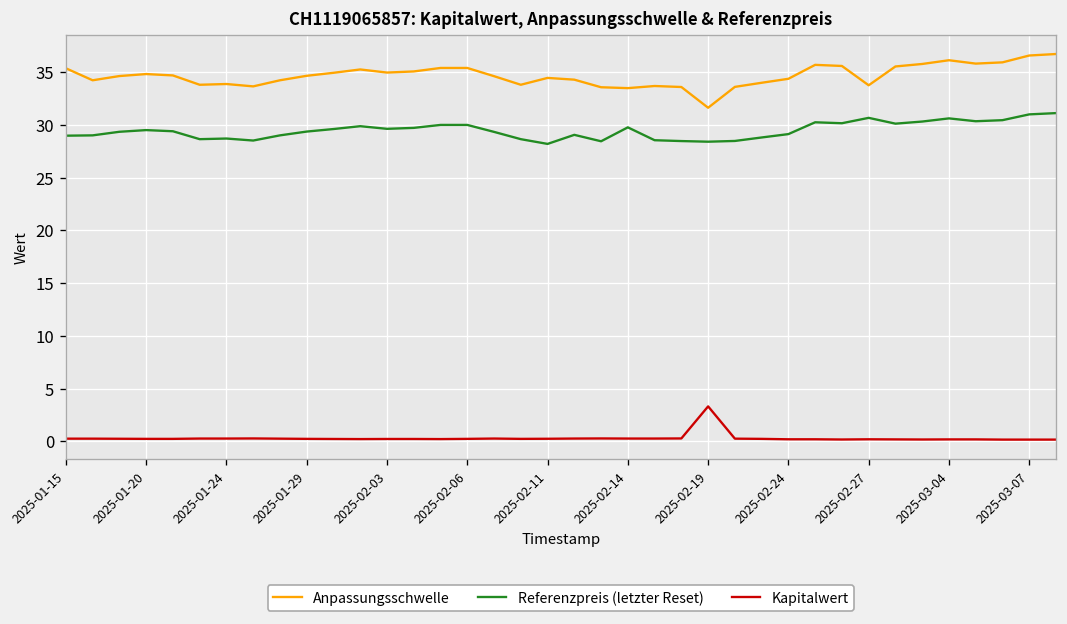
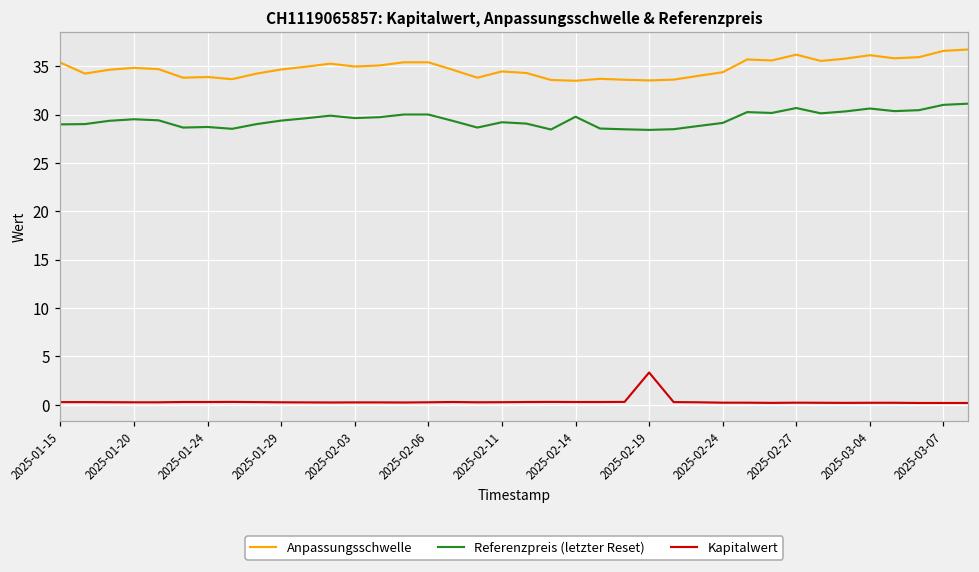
Referenzpreis (letzter Reset), 2025-02-11: 28 -> 29
Anpassungsschwelle, 2025-02-19: 32 -> 34
Anpassungsschwelle, 2025-02-27: 34 -> 36
